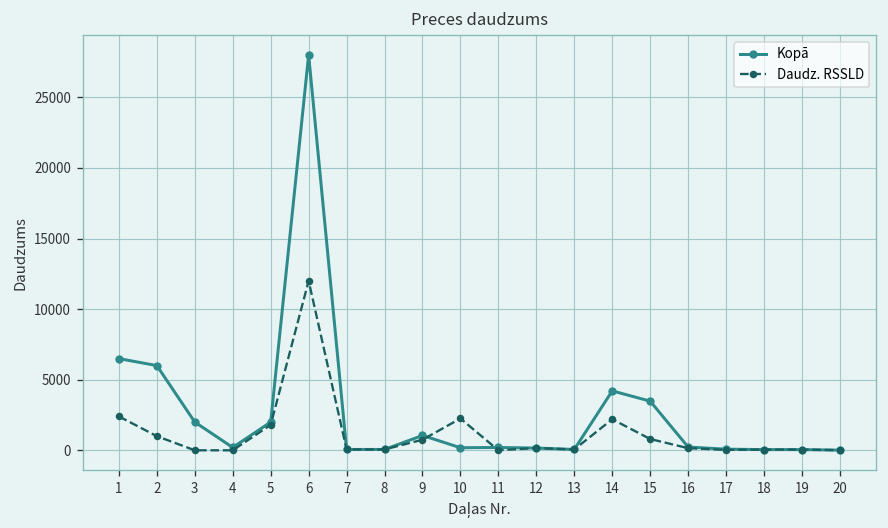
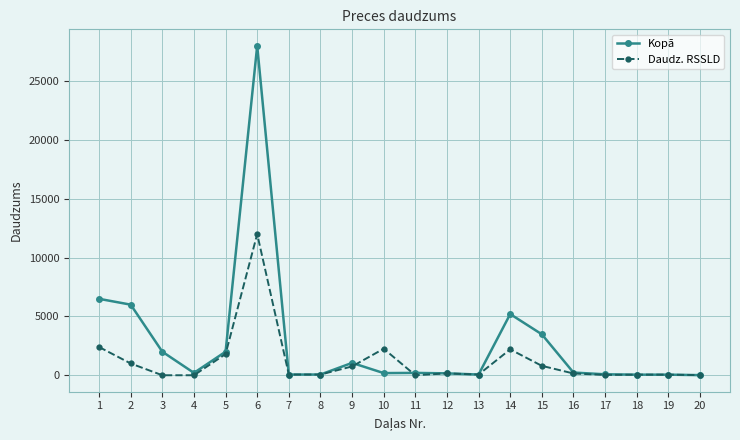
Kopā, 14: 4200 -> 5200
